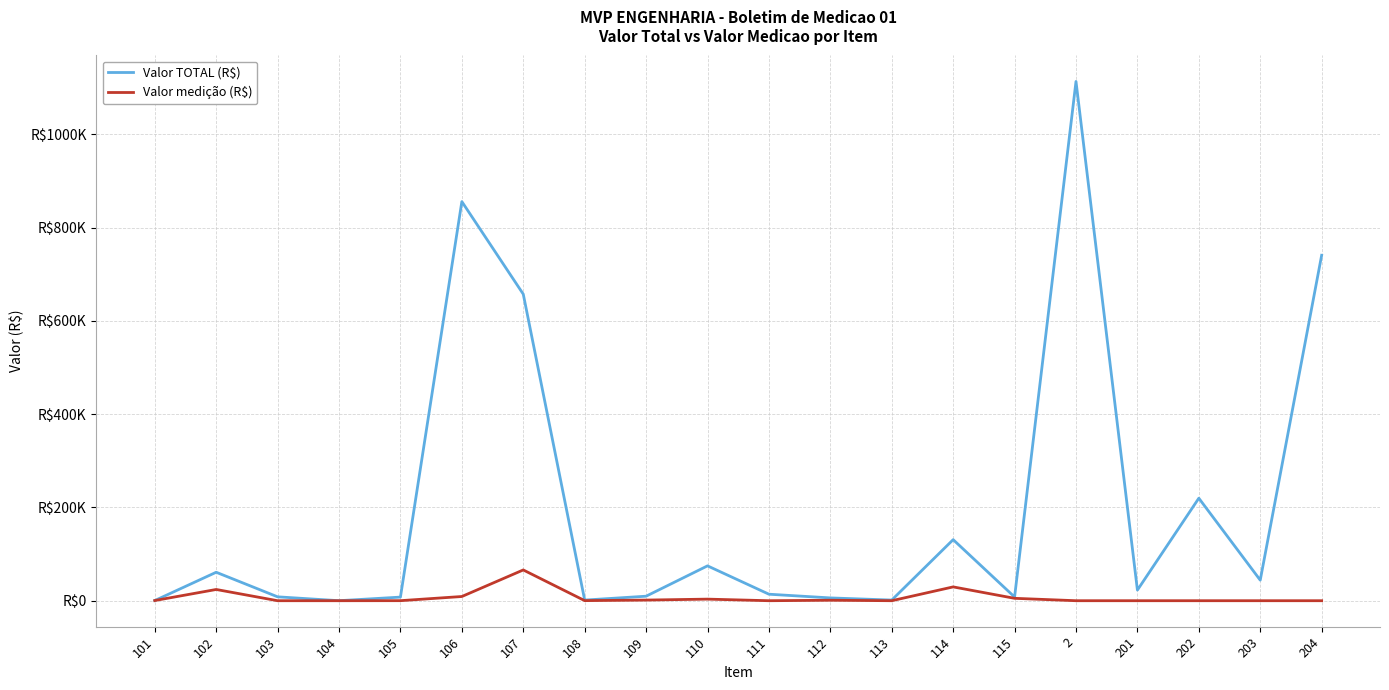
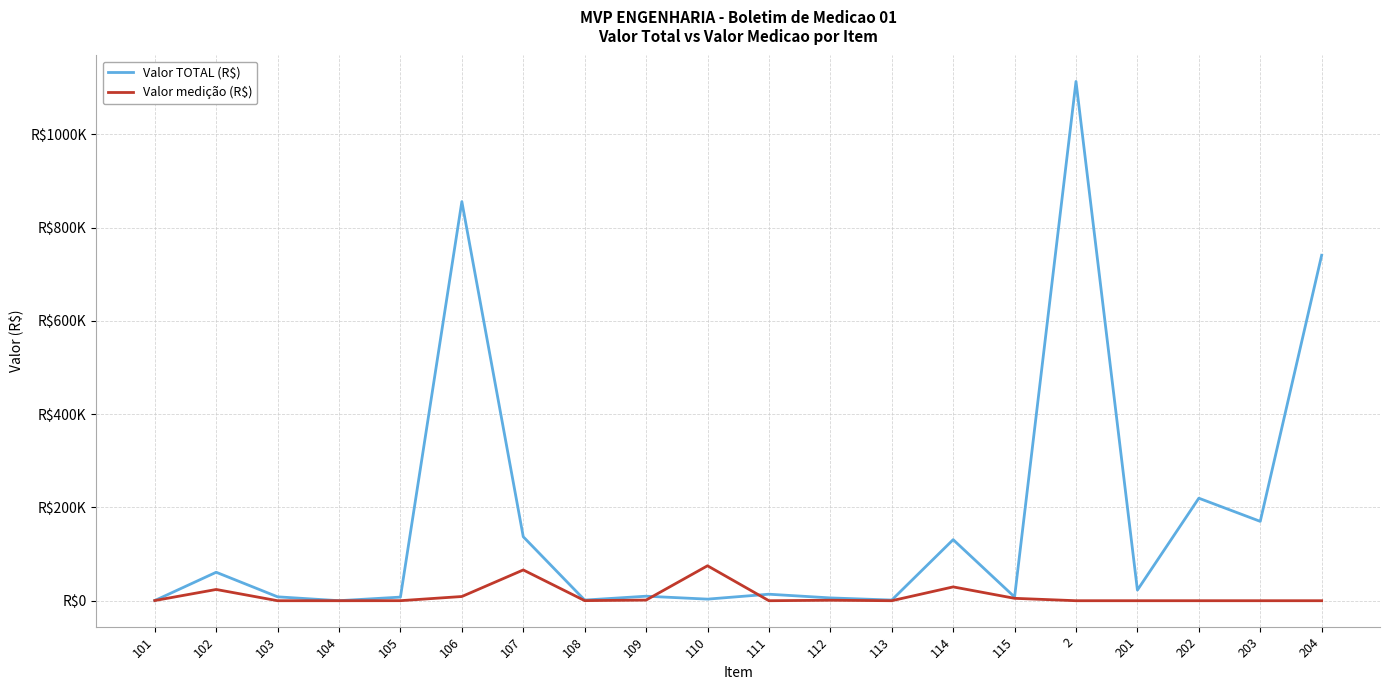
Valor TOTAL (R$), 107: R$660000 -> R$140000
Valor TOTAL (R$), 110: R$70000 -> R$0
Valor medição (R$), 110: R$0 -> R$70000
Valor TOTAL (R$), 203: R$40000 -> R$170000
